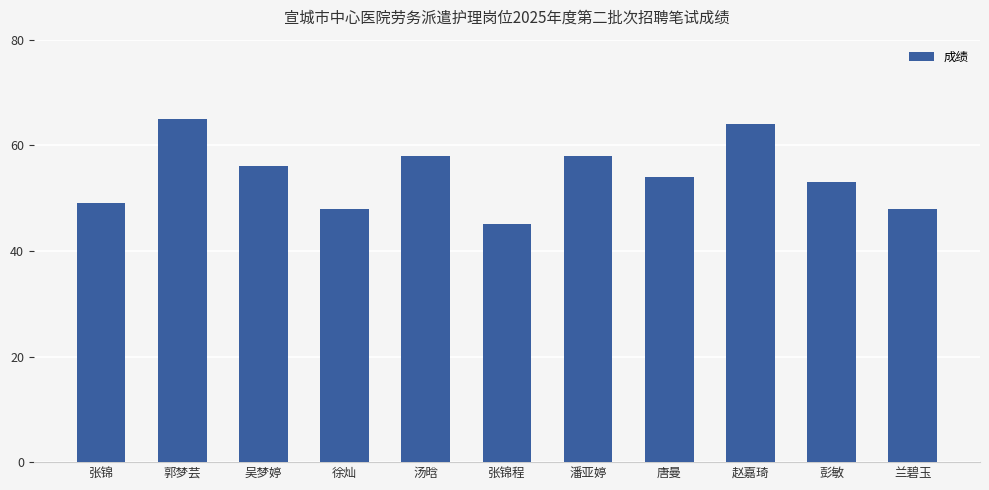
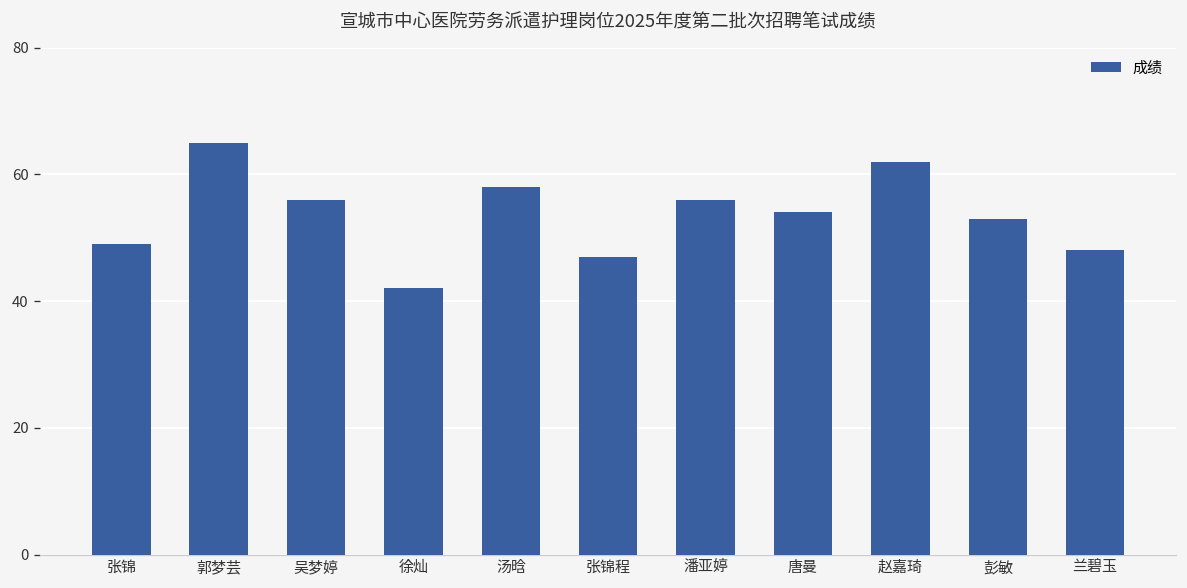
徐灿: 48 -> 42
张锦程: 45 -> 47
潘亚婷: 58 -> 56
赵嘉琦: 64 -> 62
